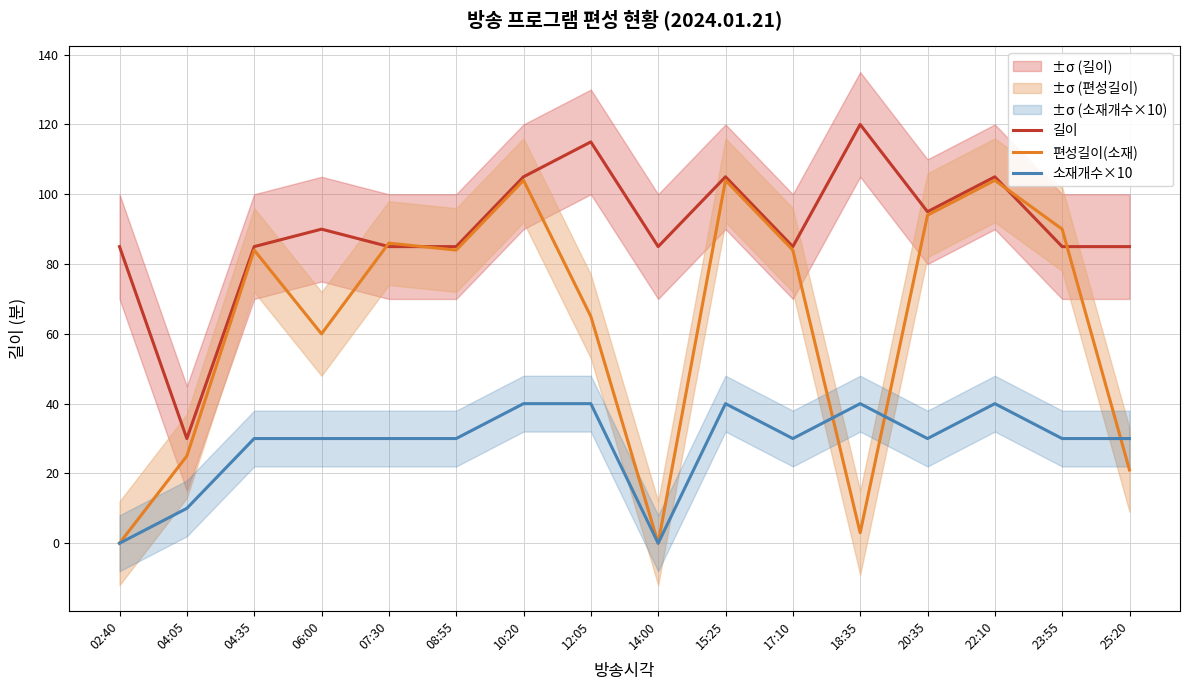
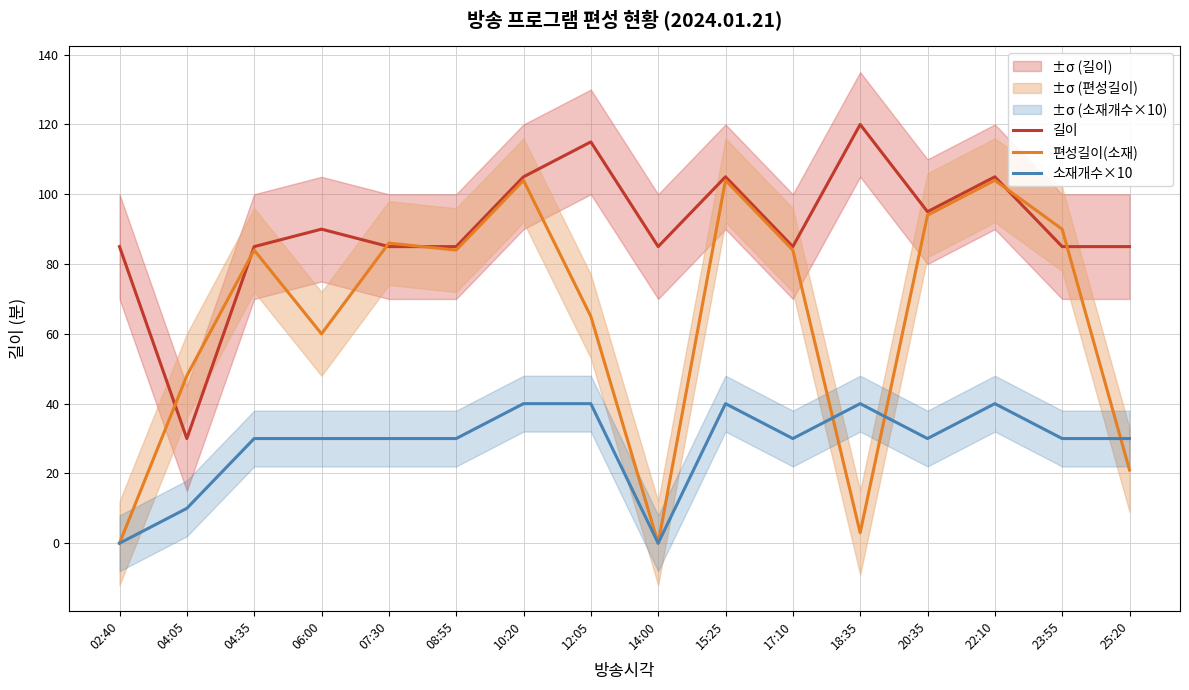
편성길이(소재), 04:05: 25 -> 48
